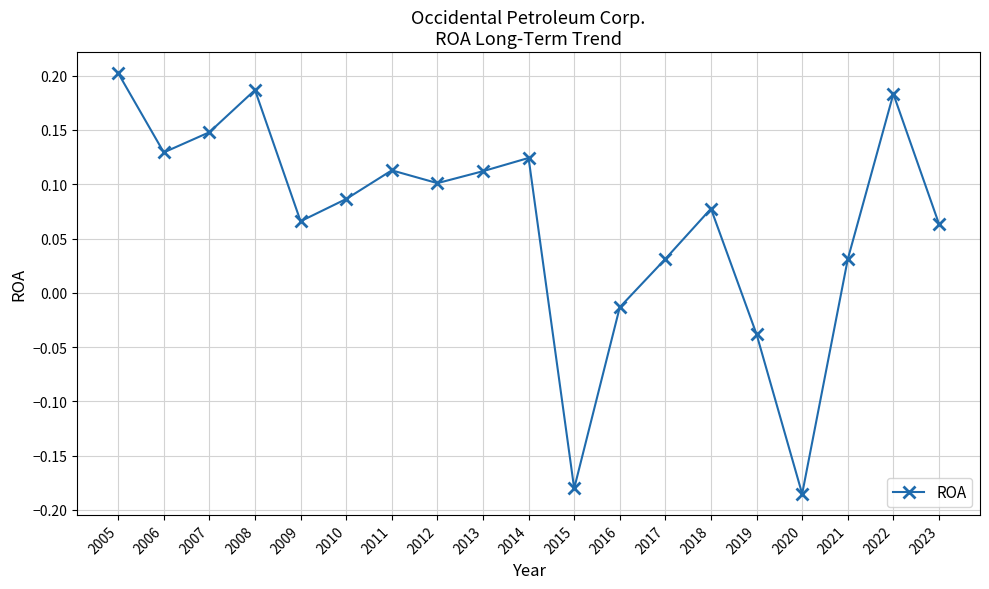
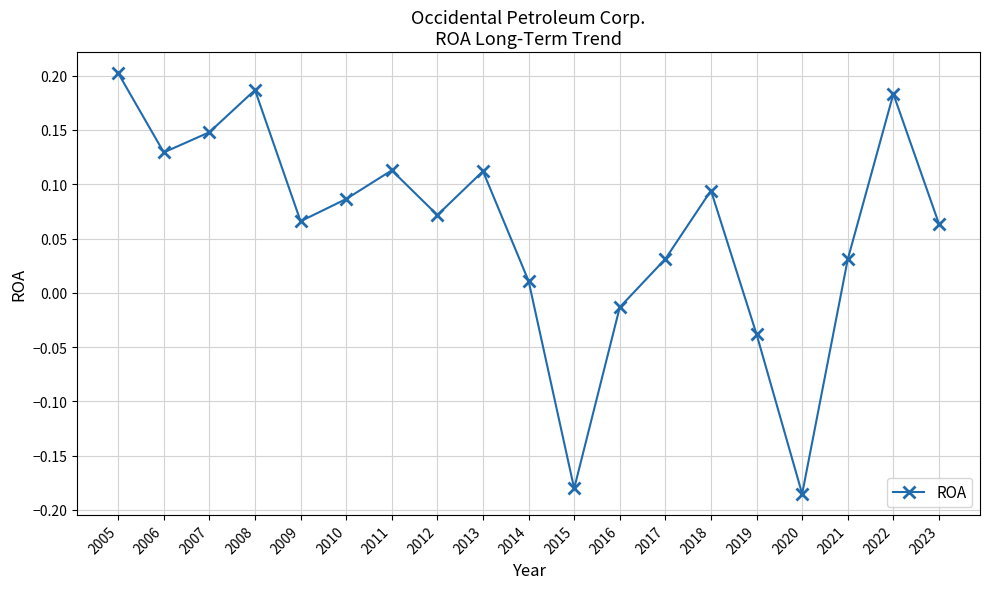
2012: 0.101 -> 0.072
2014: 0.124 -> 0.011
2018: 0.078 -> 0.094
